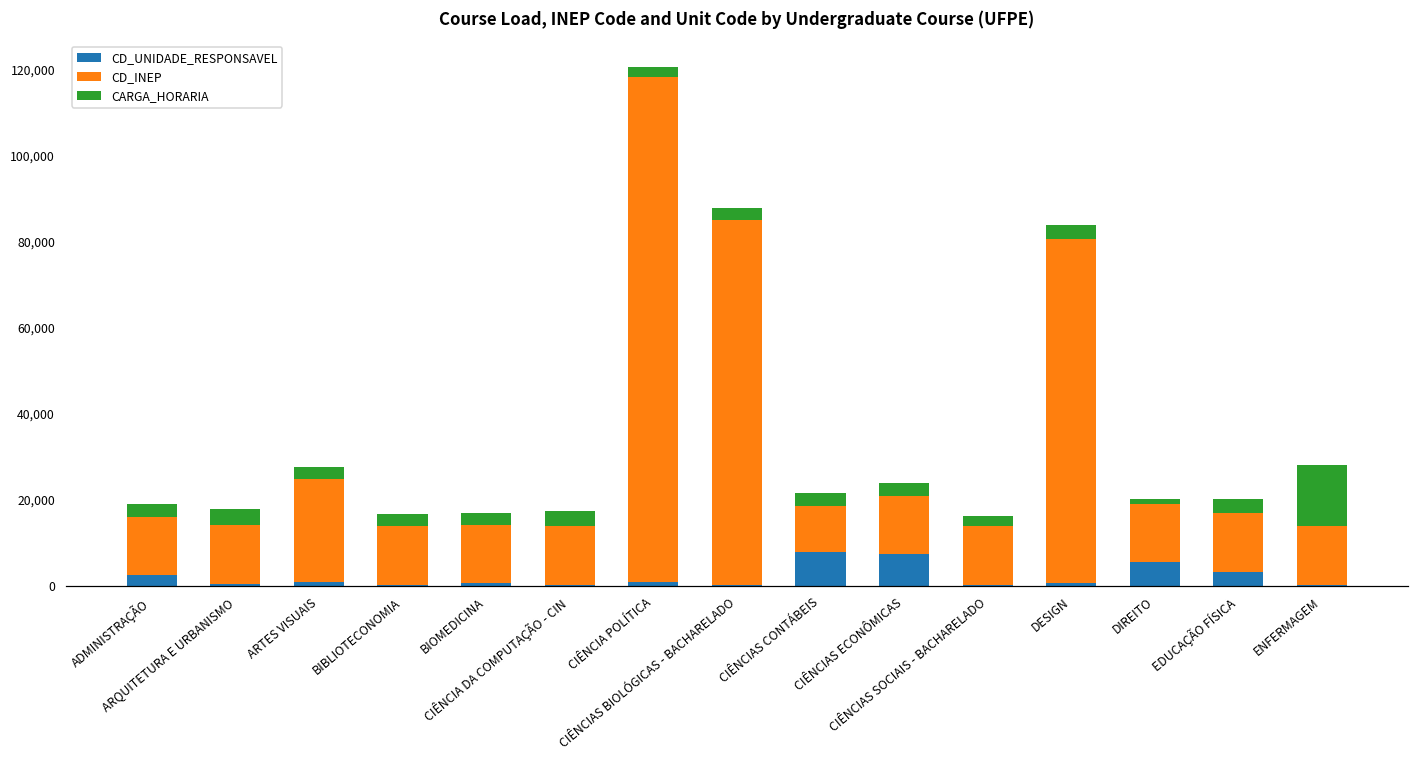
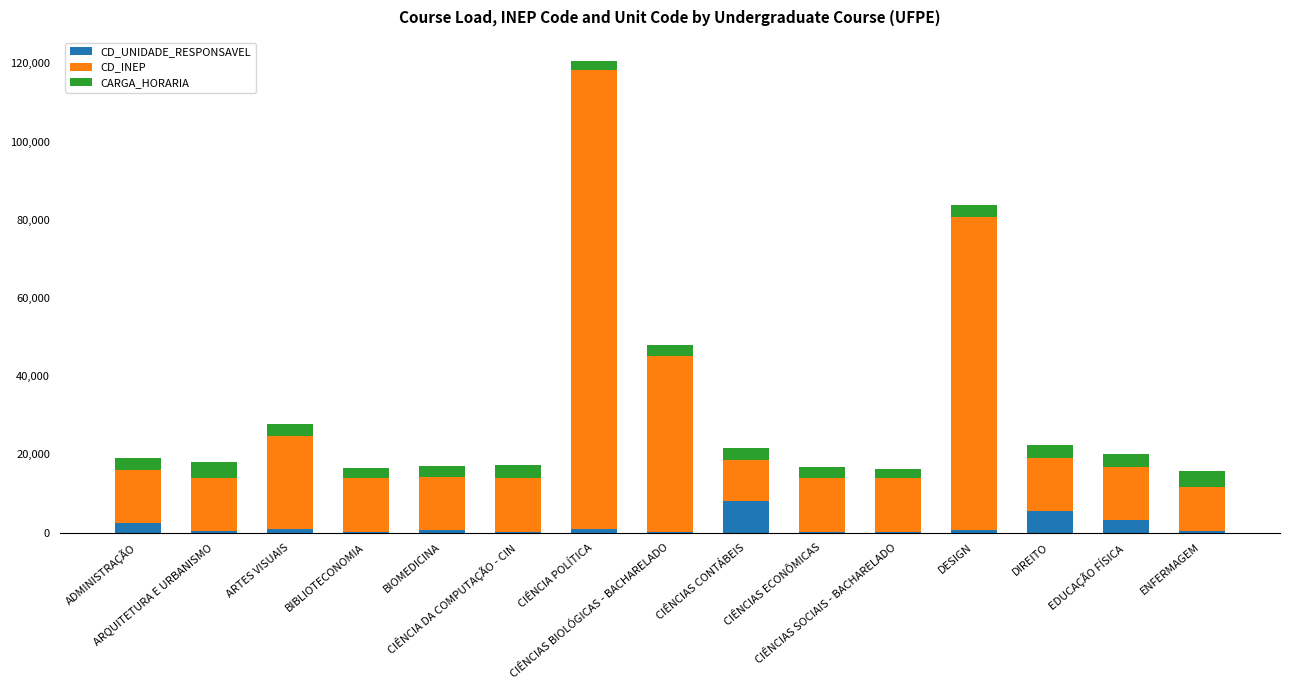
CD_INEP, CIÊNCIAS BIOLÓGICAS - BACHARELADO: 85,000 -> 45,000
CD_UNIDADE_RESPONSAVEL, CIÊNCIAS ECONÔMICAS: 7,000 -> 0
CARGA_HORARIA, DIREITO: 1,000 -> 3,000
CD_INEP, ENFERMAGEM: 14,000 -> 11,000
CARGA_HORARIA, ENFERMAGEM: 14,000 -> 4,000
